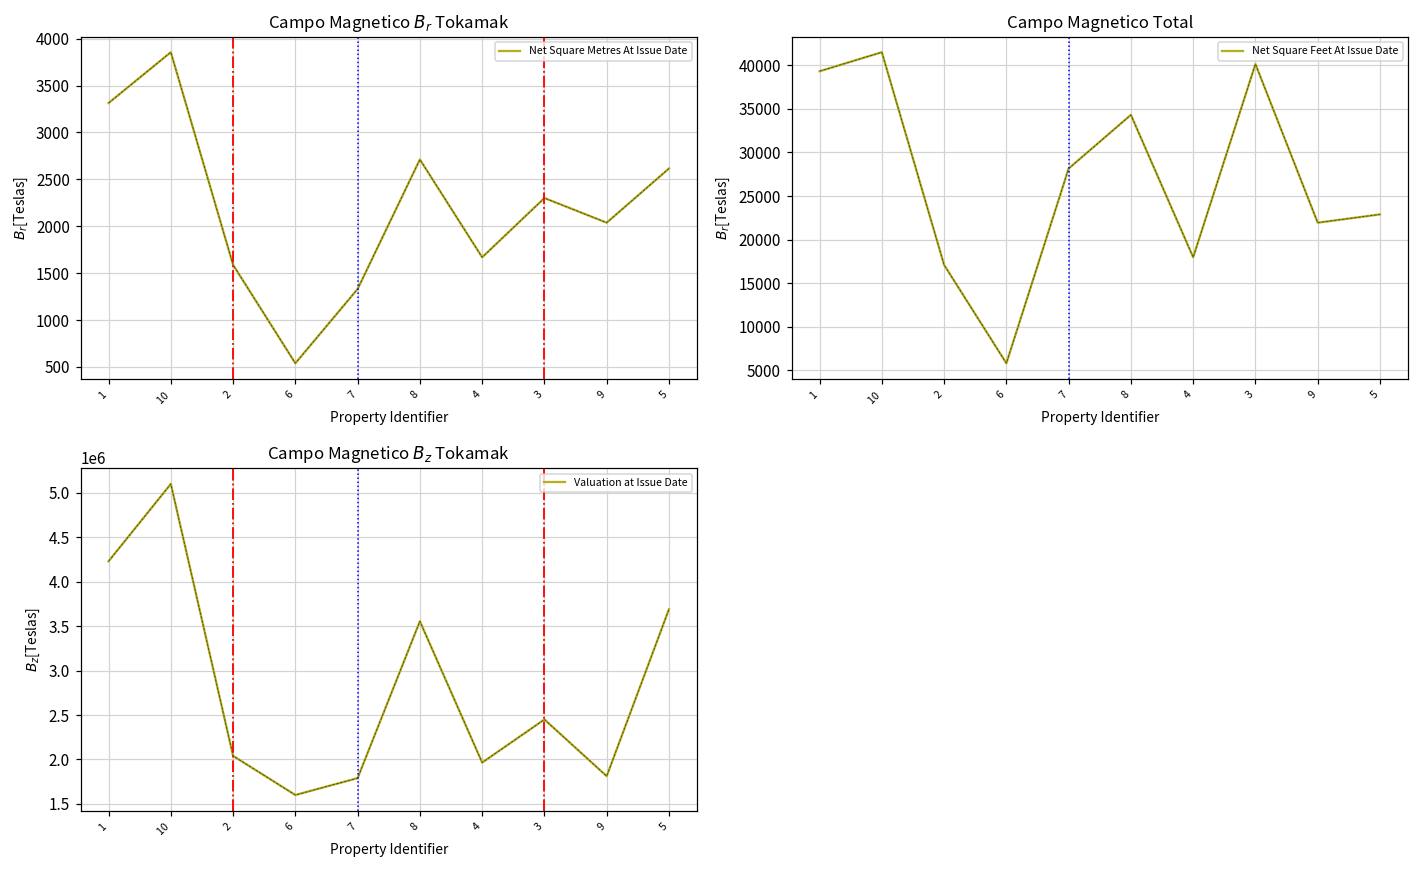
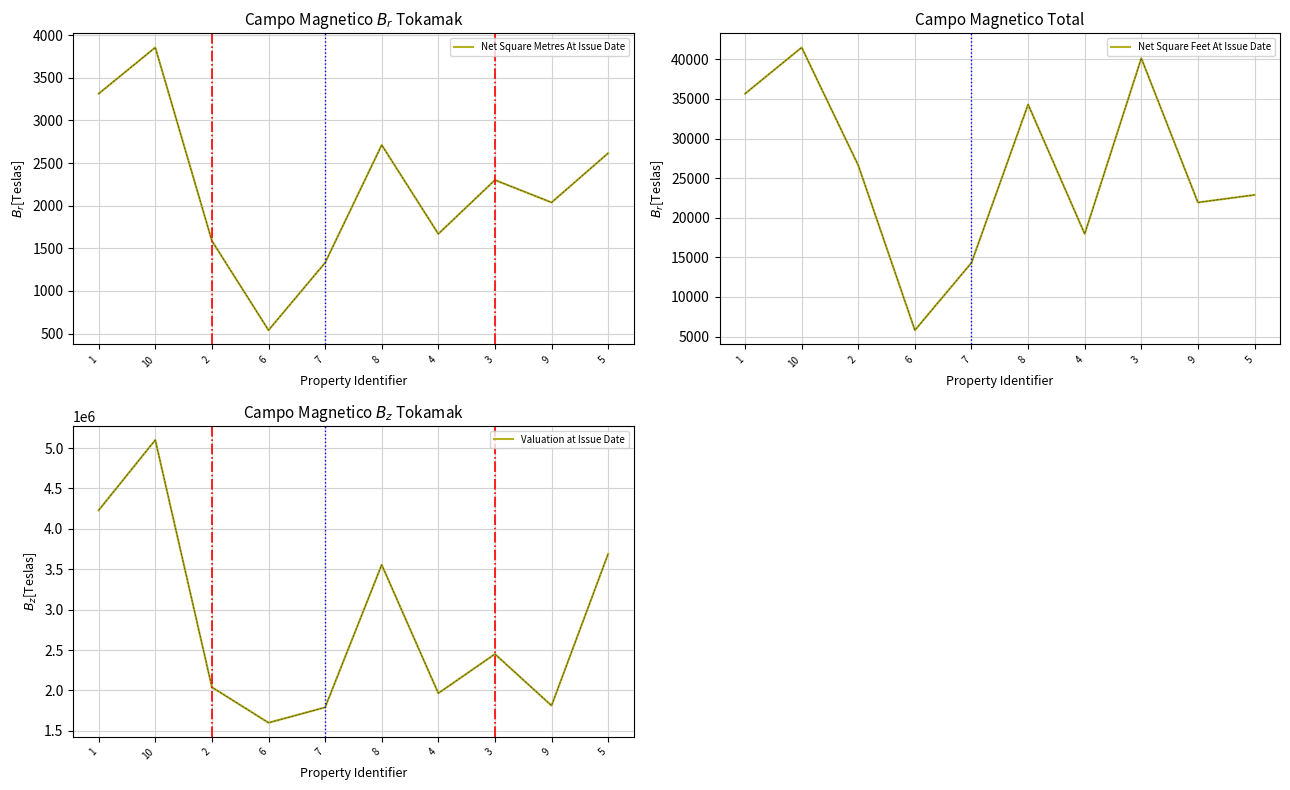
Campo Magnetico Total, 1: 39000 -> 36000
Campo Magnetico Total, 2: 17000 -> 27000
Campo Magnetico Total, 7: 28000 -> 14000
